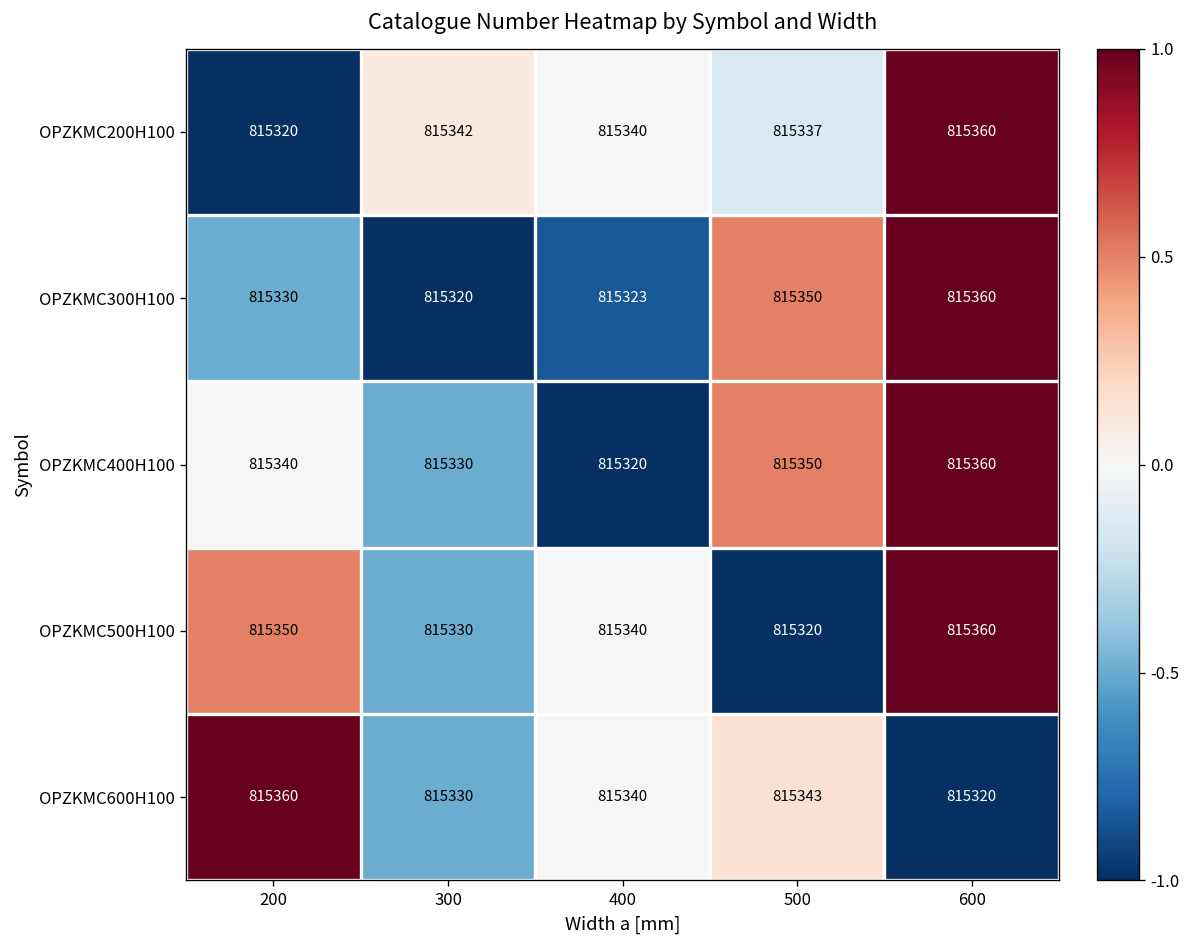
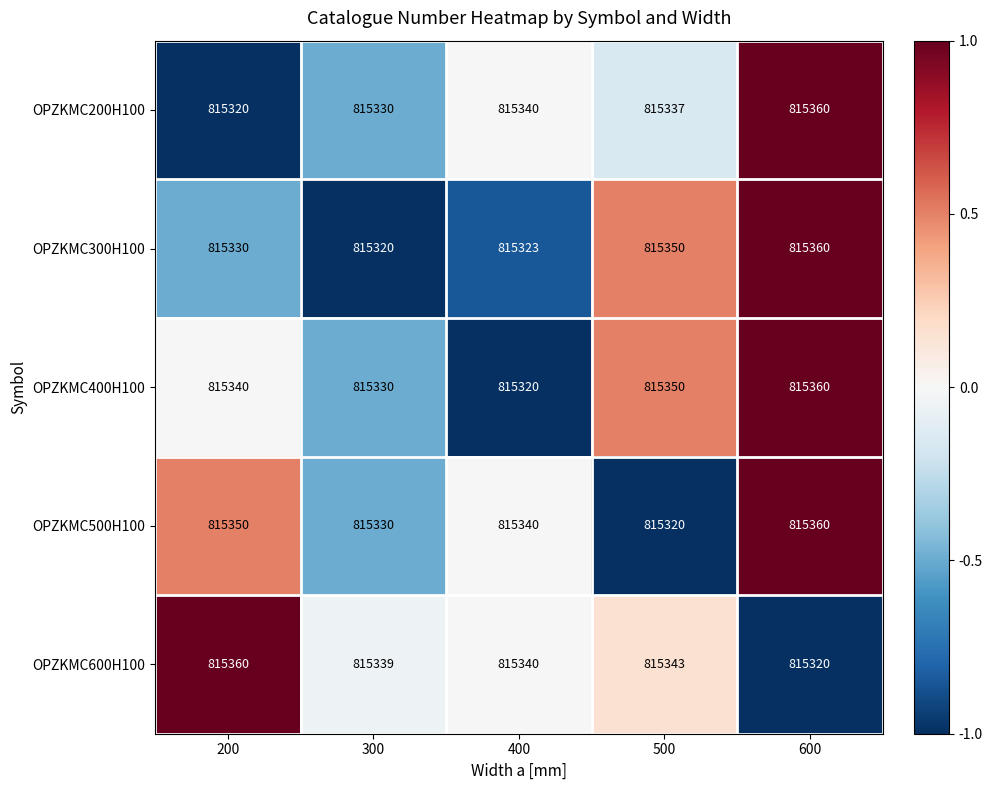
OPZKMC200H100, 300: 815342 -> 815330
OPZKMC600H100, 300: 815330 -> 815339
